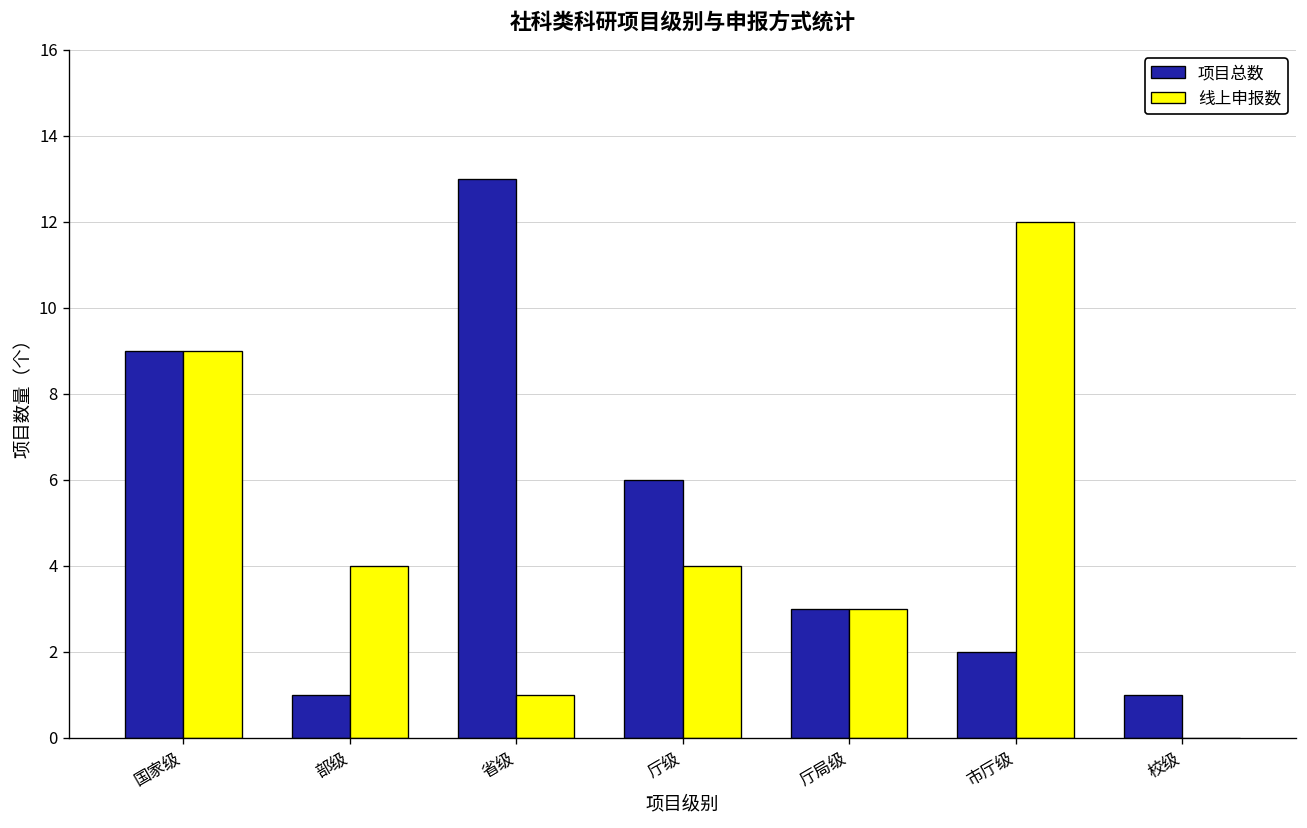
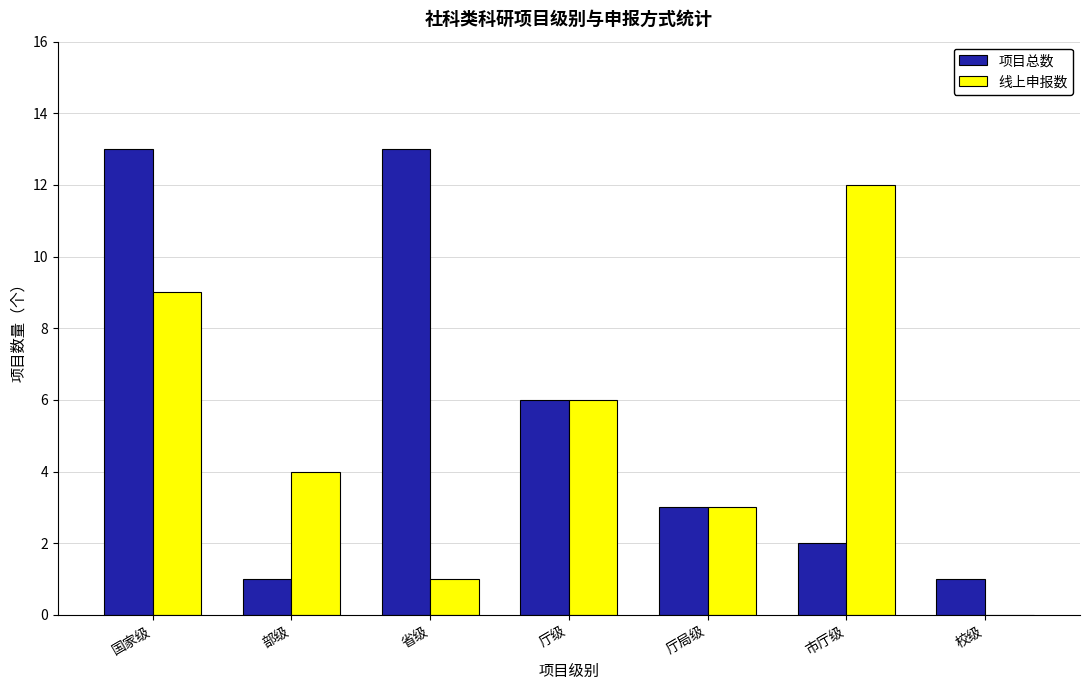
项目总数, 国家级: 9 -> 13
线上申报数, 厅级: 4 -> 6
